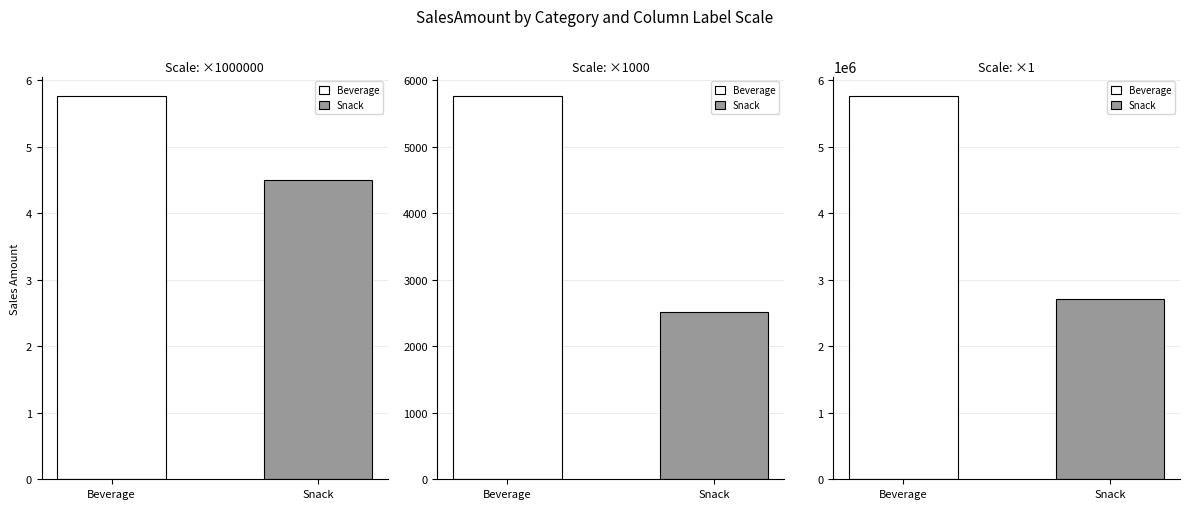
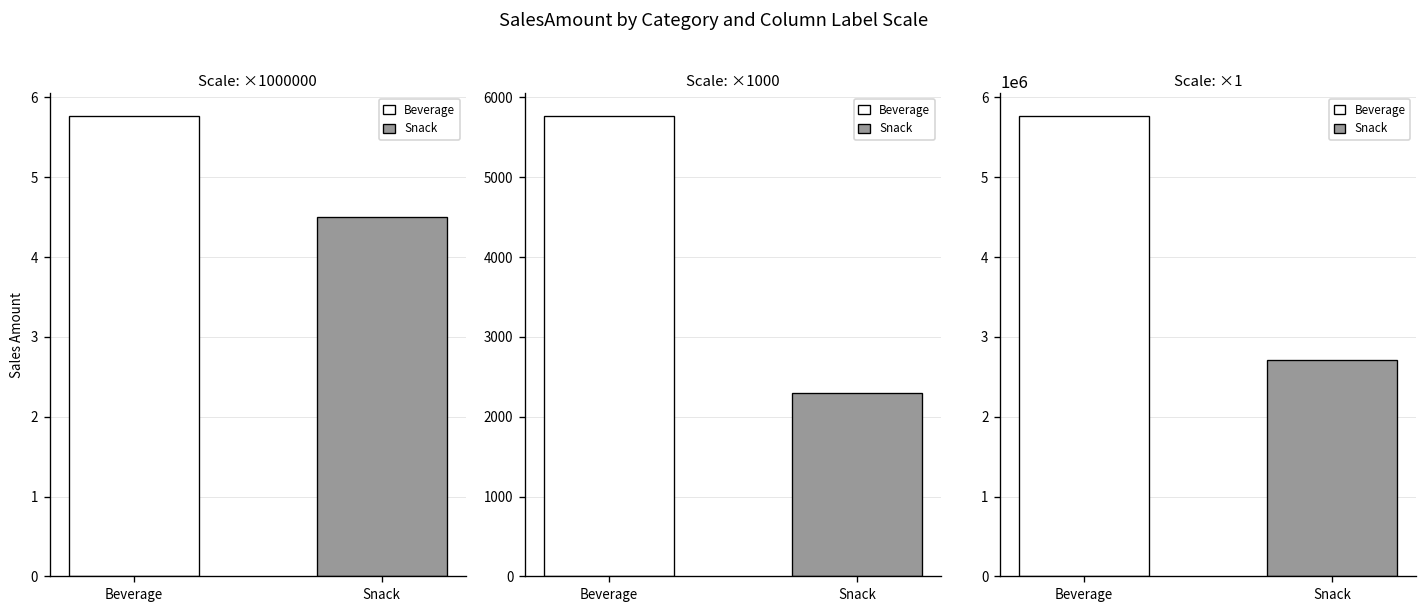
Scale: ×1000, Snack: 2500 -> 2300
